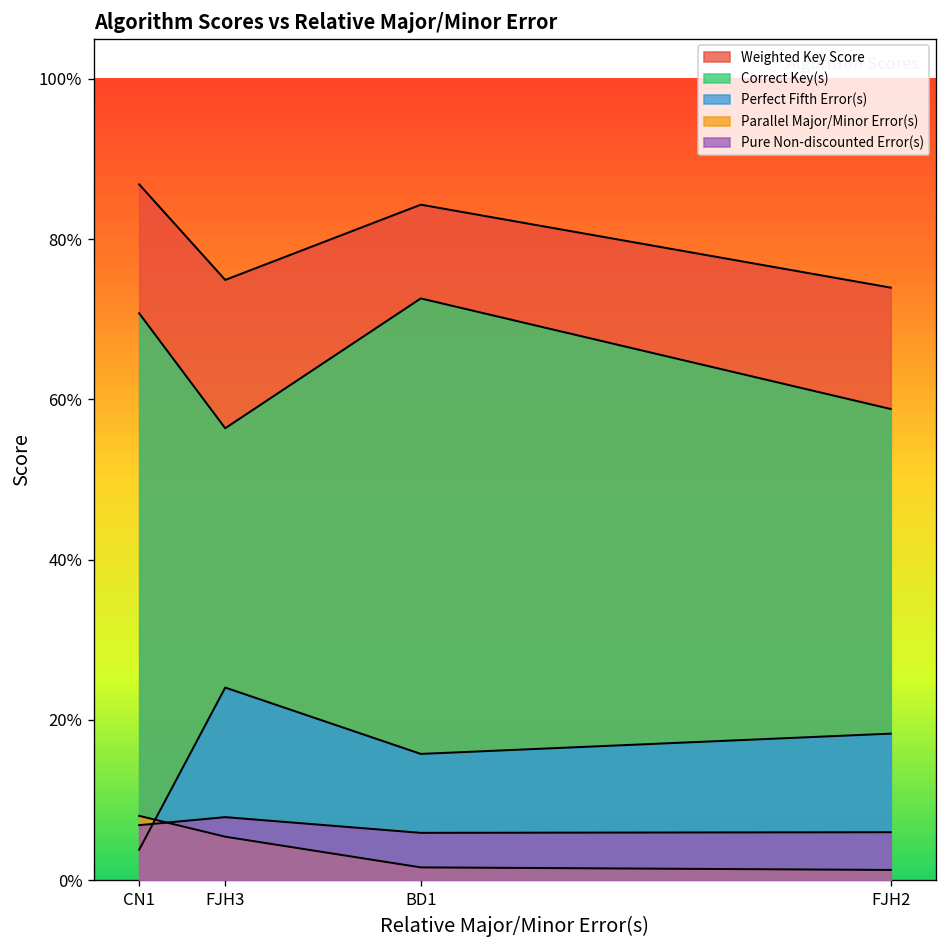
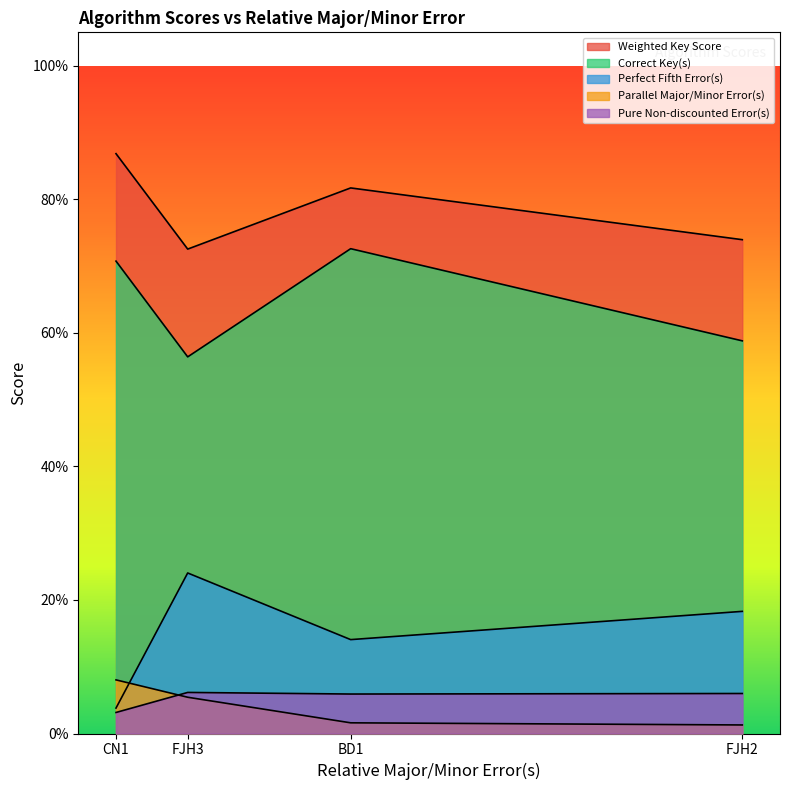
Pure Non-discounted Error(s), CN1: 7% -> 3%
Weighted Key Score, FJH3: 75% -> 73%
Pure Non-discounted Error(s), FJH3: 8% -> 6%
Weighted Key Score, BD1: 84% -> 82%
Perfect Fifth Error(s), BD1: 16% -> 14%
